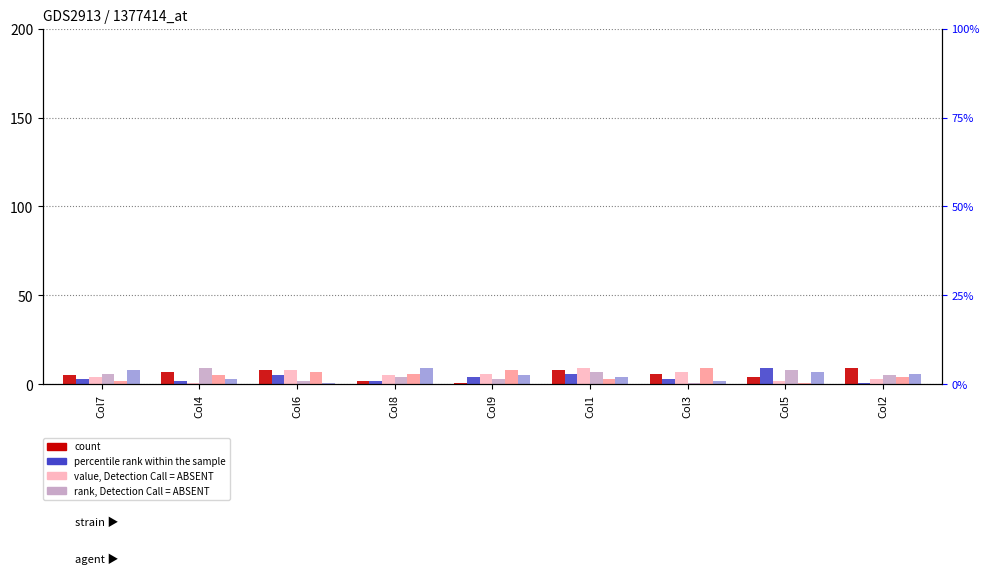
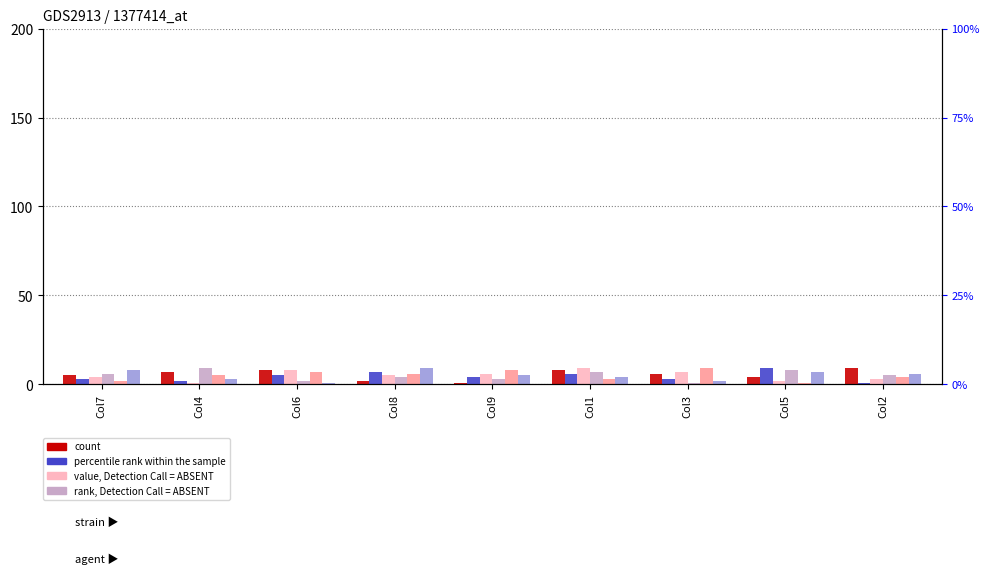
percentile rank within the sample, Col8: 2 -> 7
